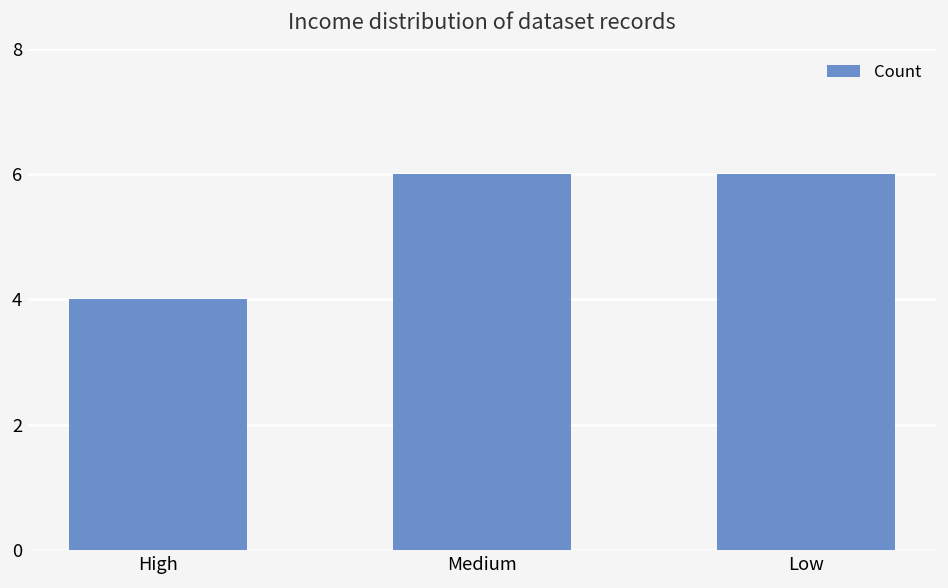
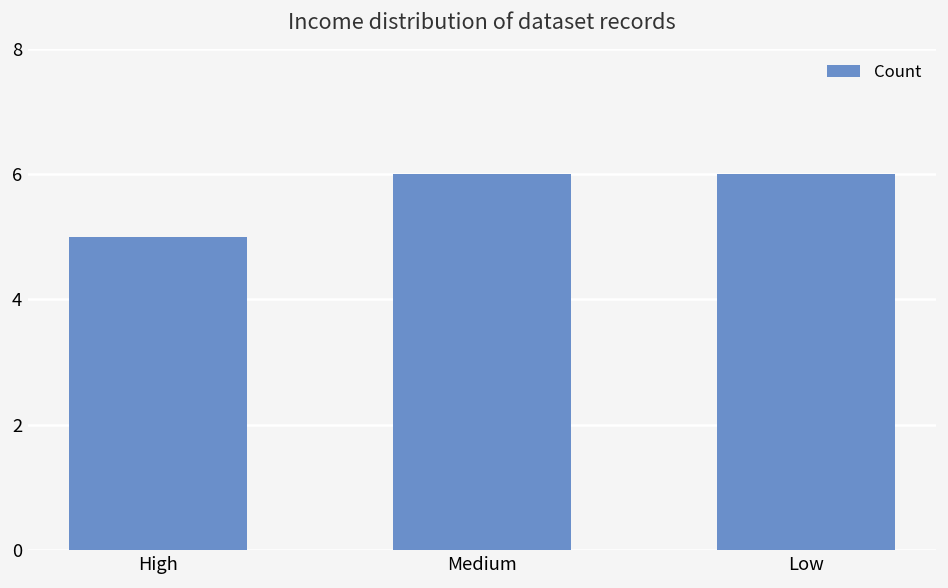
High: 4 -> 5
